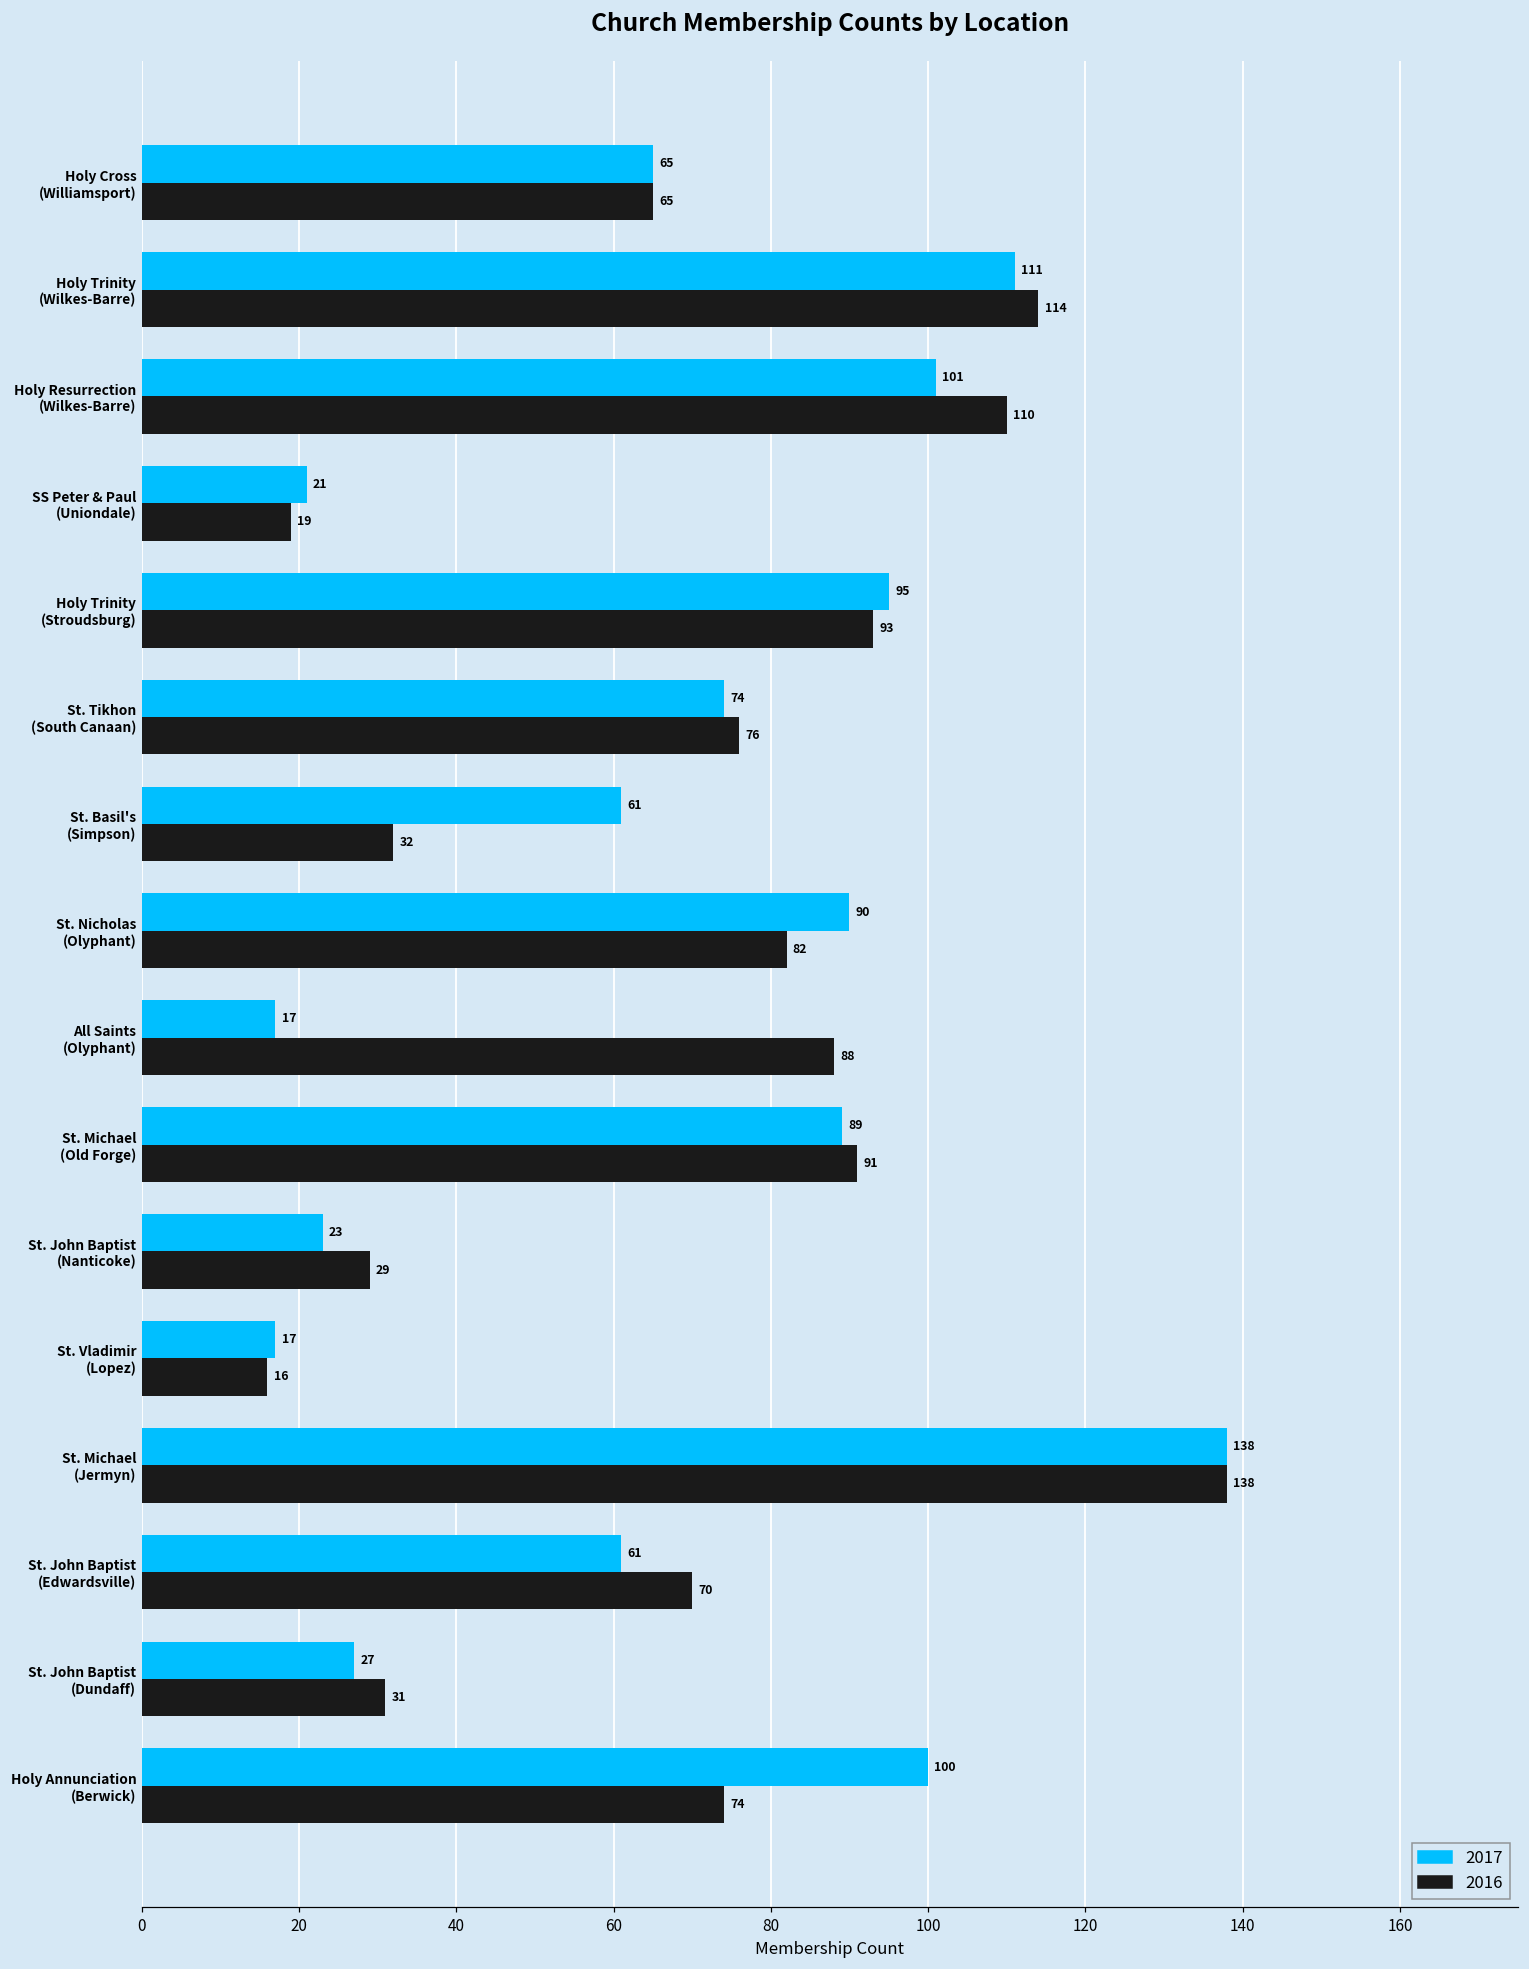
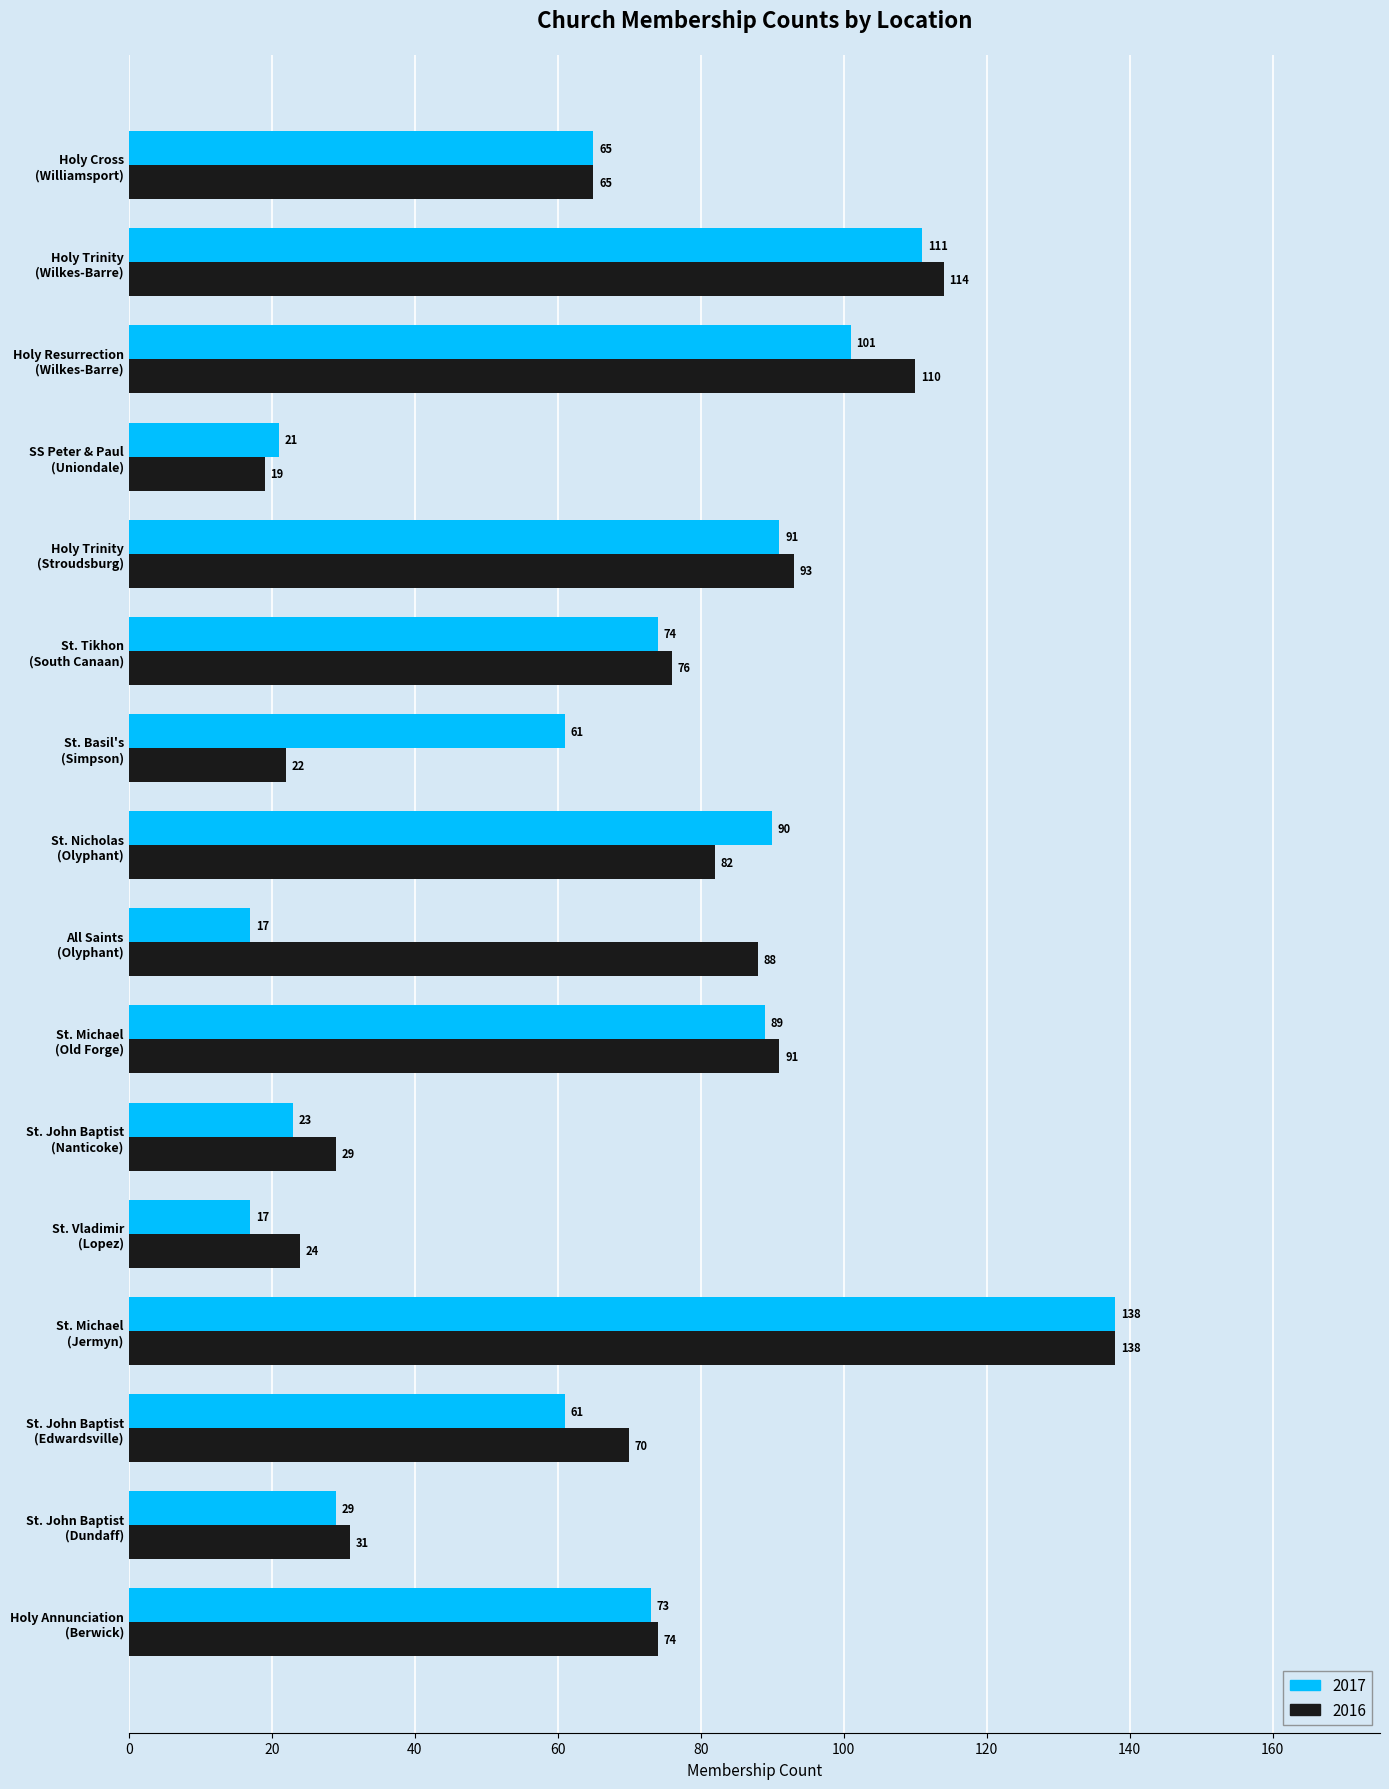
2017, Holy Trinity (Stroudsburg): 95 -> 91
2016, St. Basil's (Simpson): 32 -> 22
2016, St. Vladimir (Lopez): 16 -> 24
2017, St. John Baptist (Dundaff): 27 -> 29
2017, Holy Annunciation (Berwick): 100 -> 73
